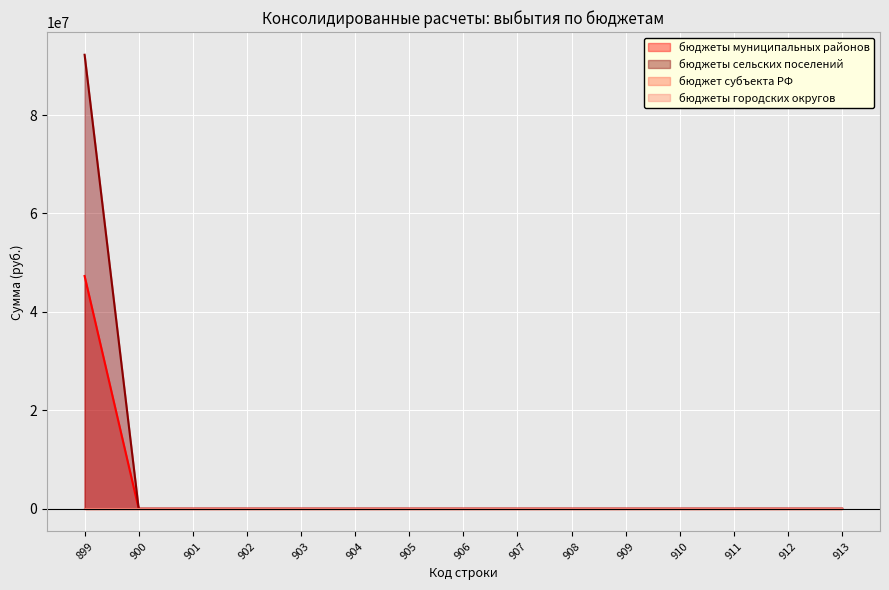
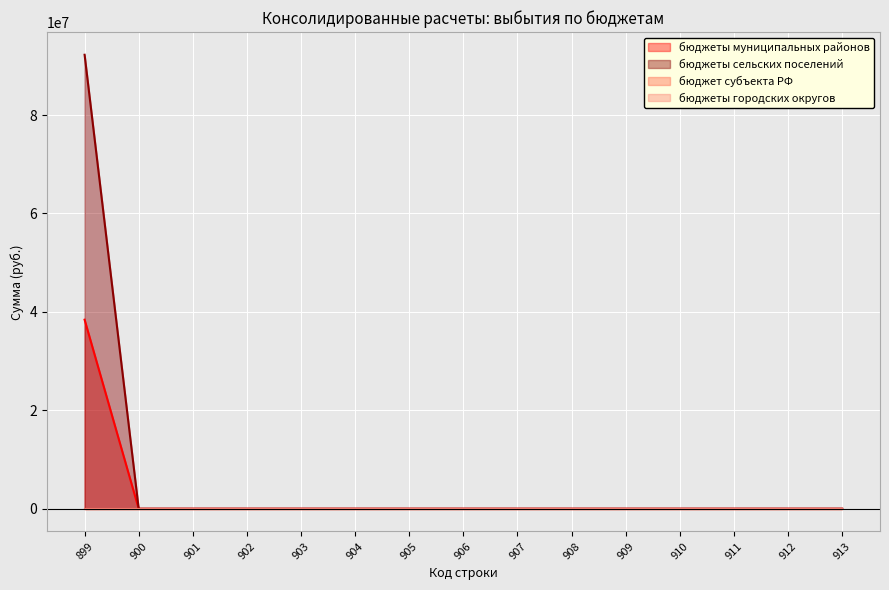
бюджеты муниципальных районов, 899: 47000000 -> 38000000
